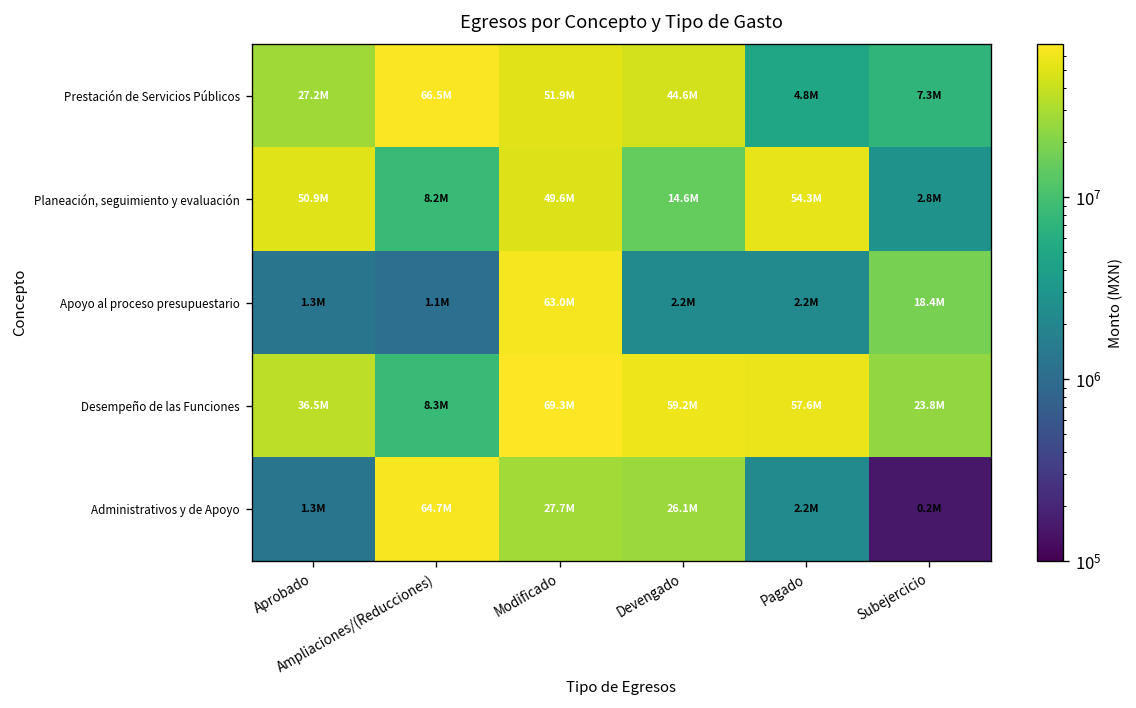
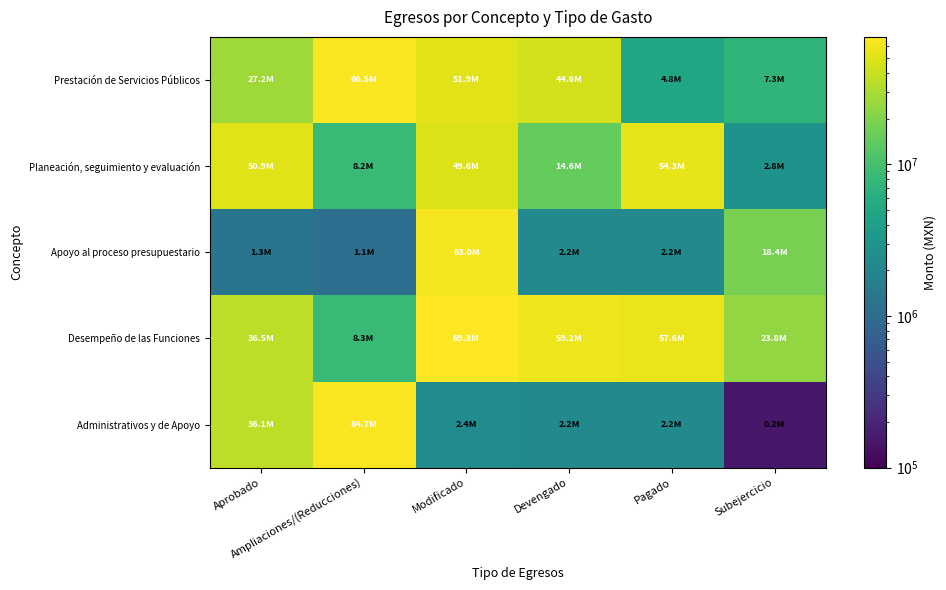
Administrativos y de Apoyo, Aprobado: 1.3M -> 36.1M
Administrativos y de Apoyo, Modificado: 27.7M -> 2.4M
Administrativos y de Apoyo, Devengado: 26.1M -> 2.2M
